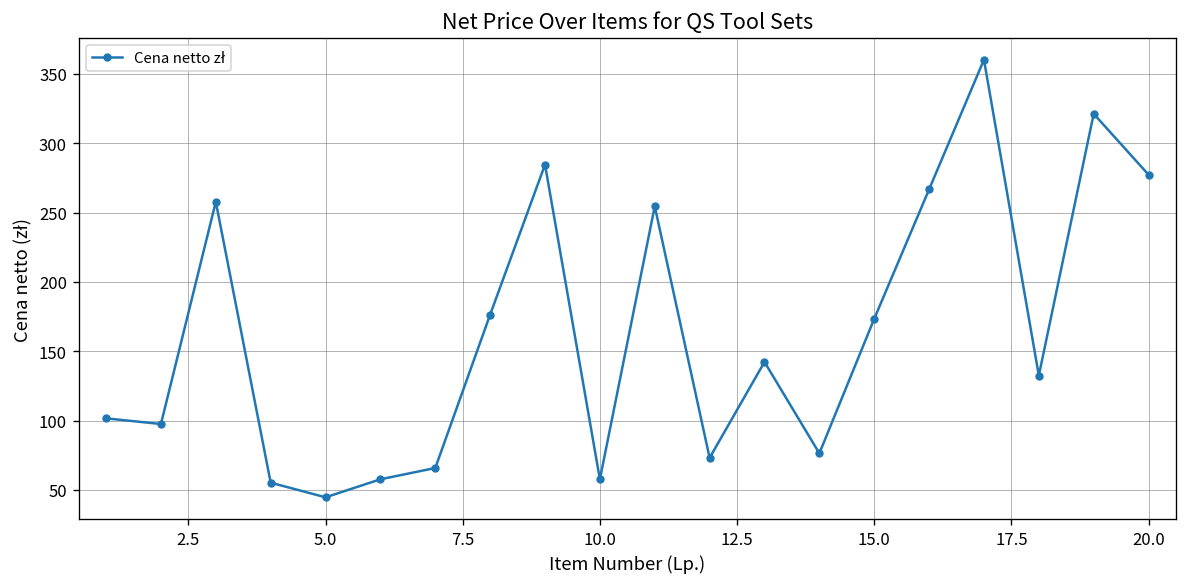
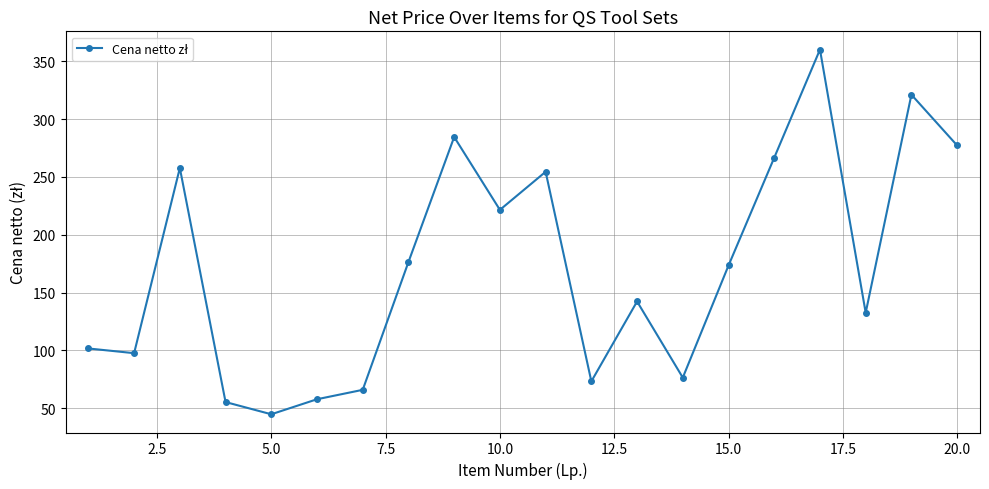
10.0: 58 -> 222
